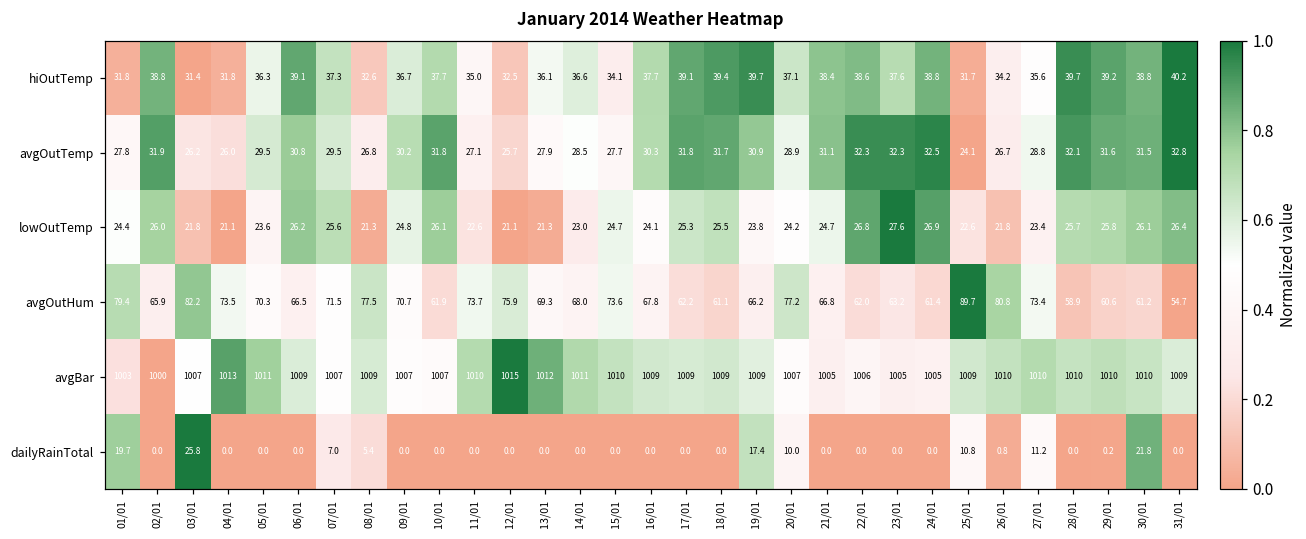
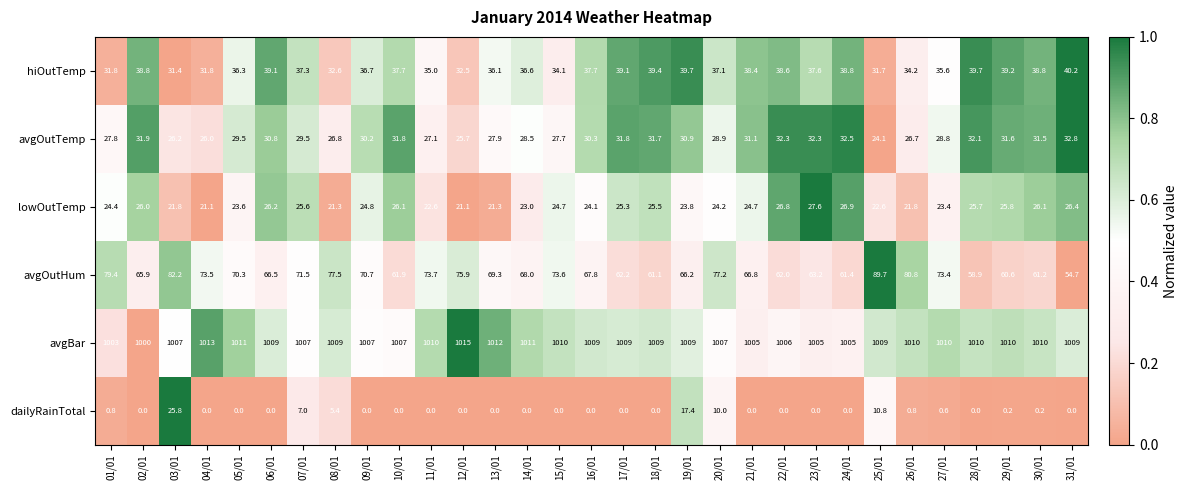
dailyRainTotal, 01/01: 19.7 -> 0.8
dailyRainTotal, 27/01: 11.2 -> 0.6
dailyRainTotal, 30/01: 21.8 -> 0.2
